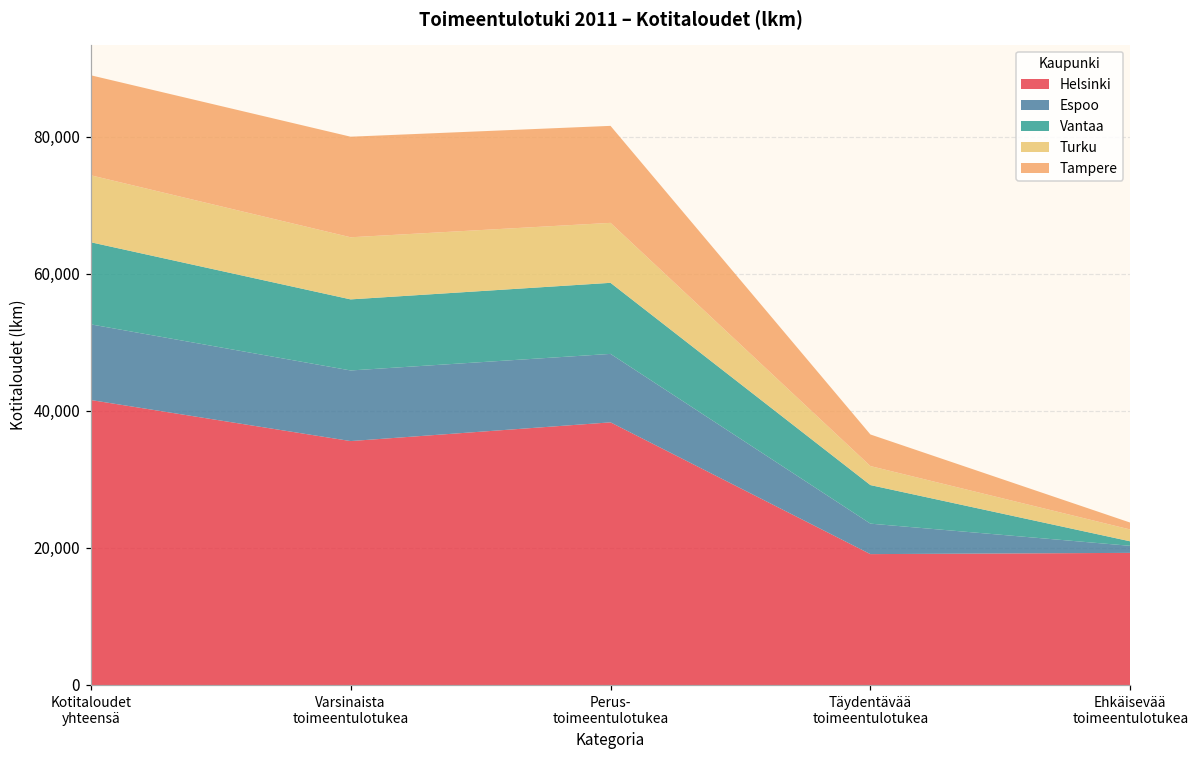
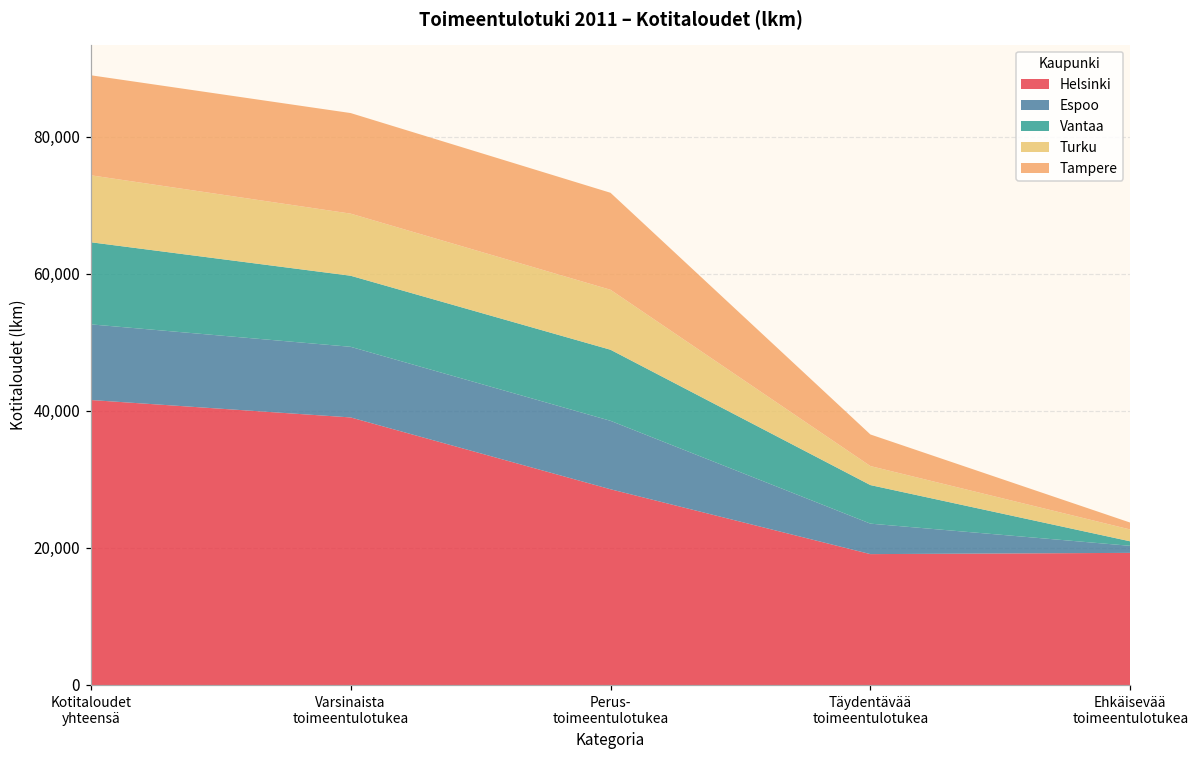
Helsinki, Varsinaista toimeentulotukea: 36,000 -> 39,000
Helsinki, Perus- toimeentulotukea: 38,000 -> 29,000
